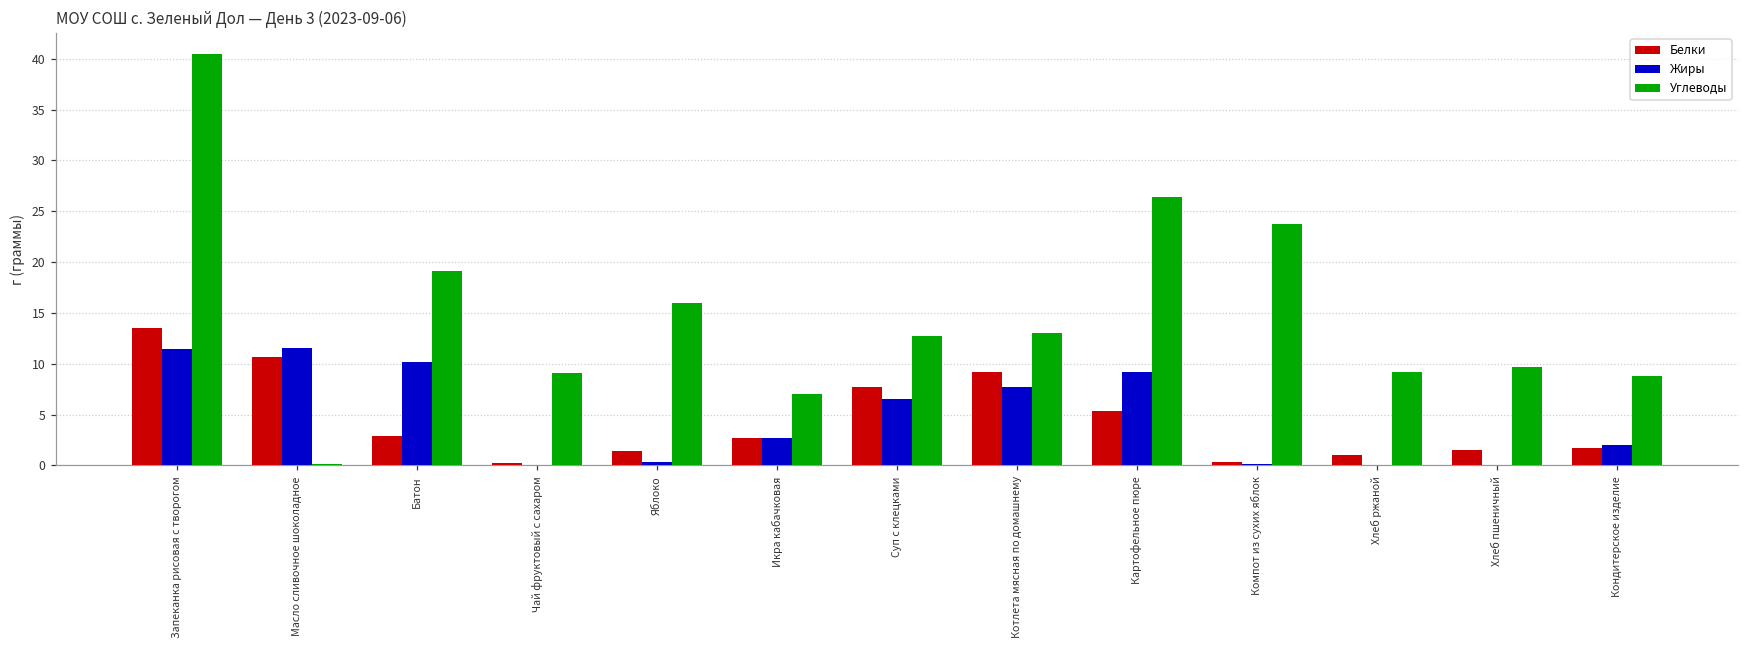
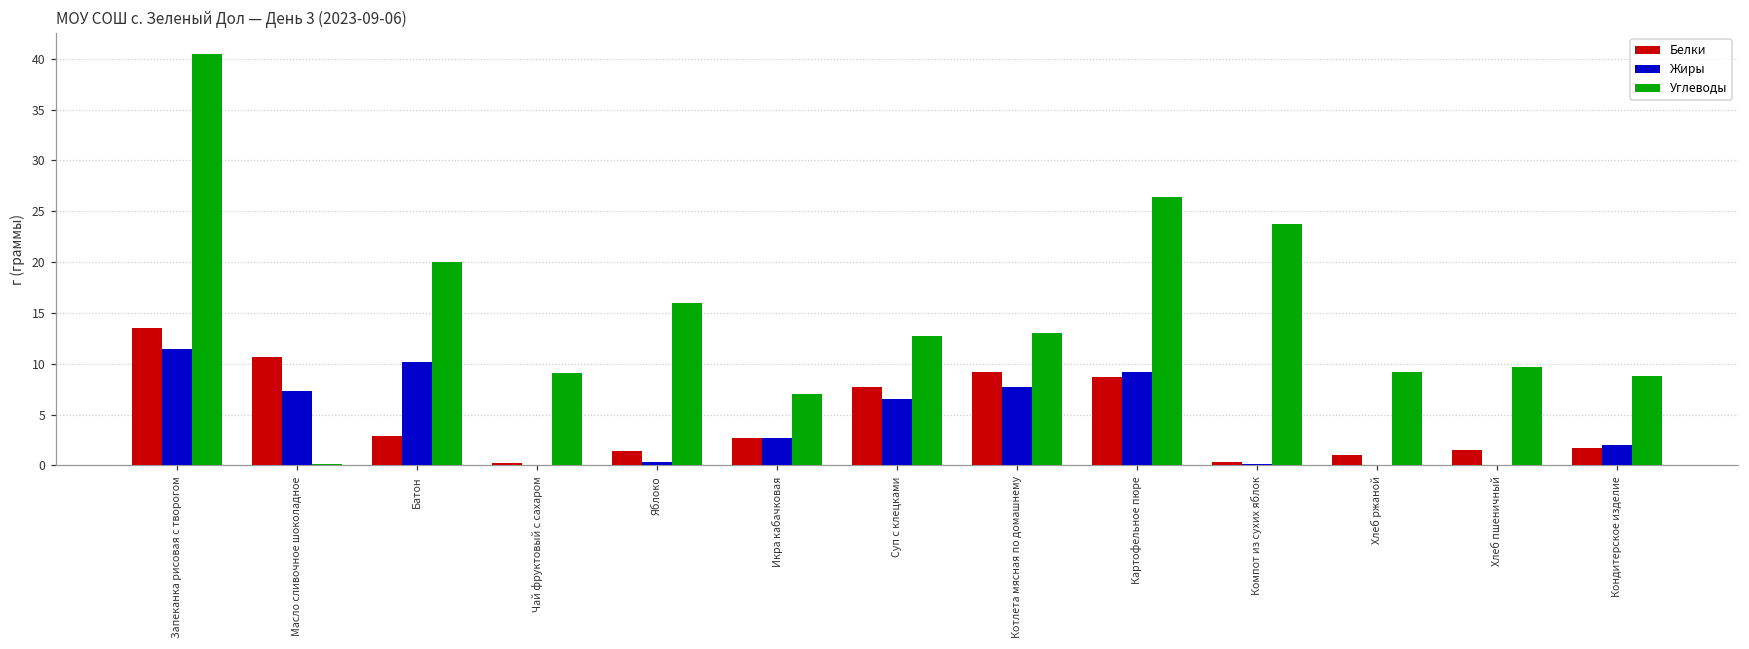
Жиры, Масло сливочное шоколадное: 12 -> 7
Углеводы, Батон: 19 -> 20
Белки, Картофельное пюре: 5 -> 9
